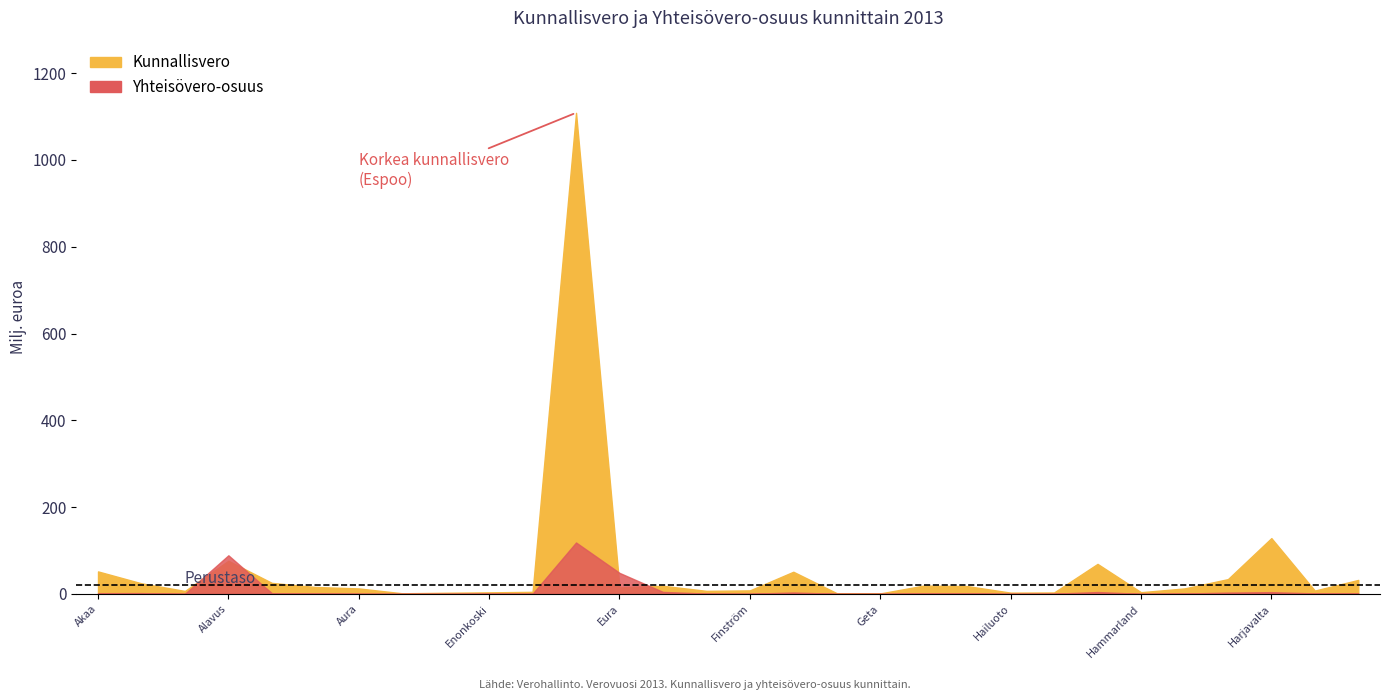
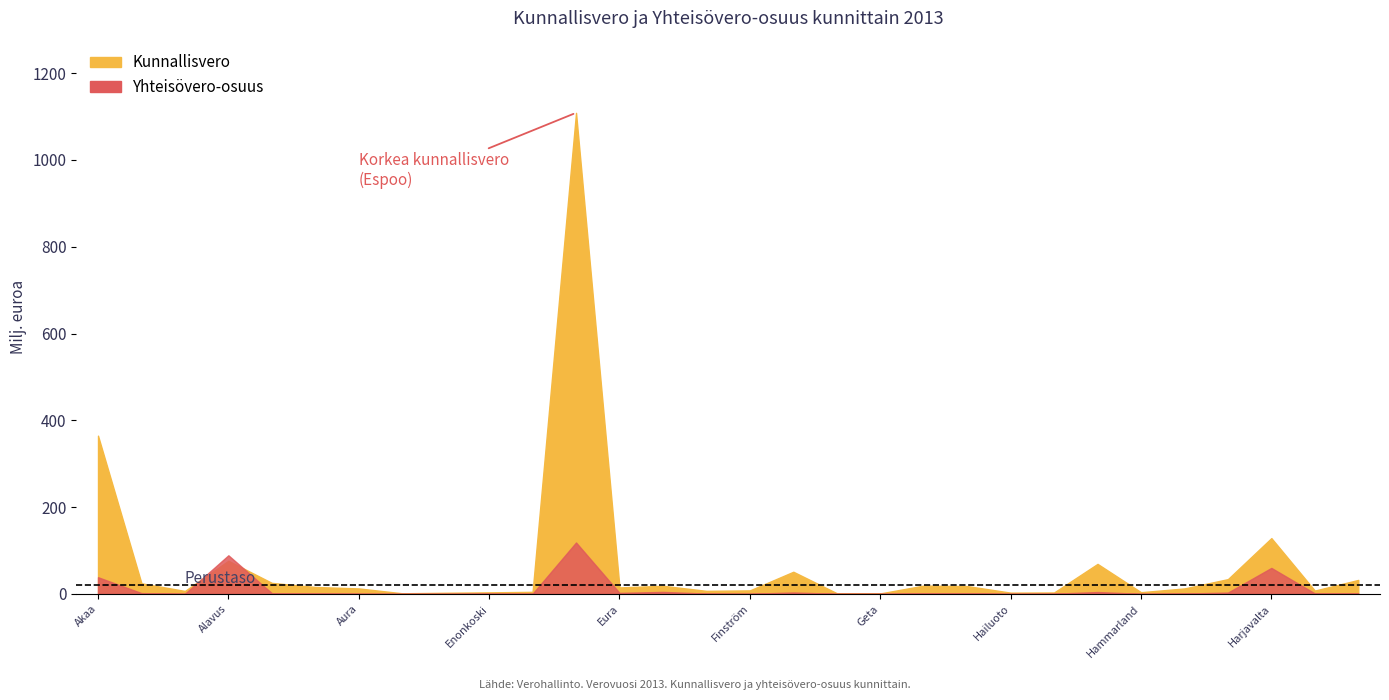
Kunnallisvero, Akaa: 50 -> 360
Yhteisövero-osuus, Akaa: 0 -> 40
Yhteisövero-osuus, Eura: 50 -> 0
Yhteisövero-osuus, Harjavalta: 0 -> 60
